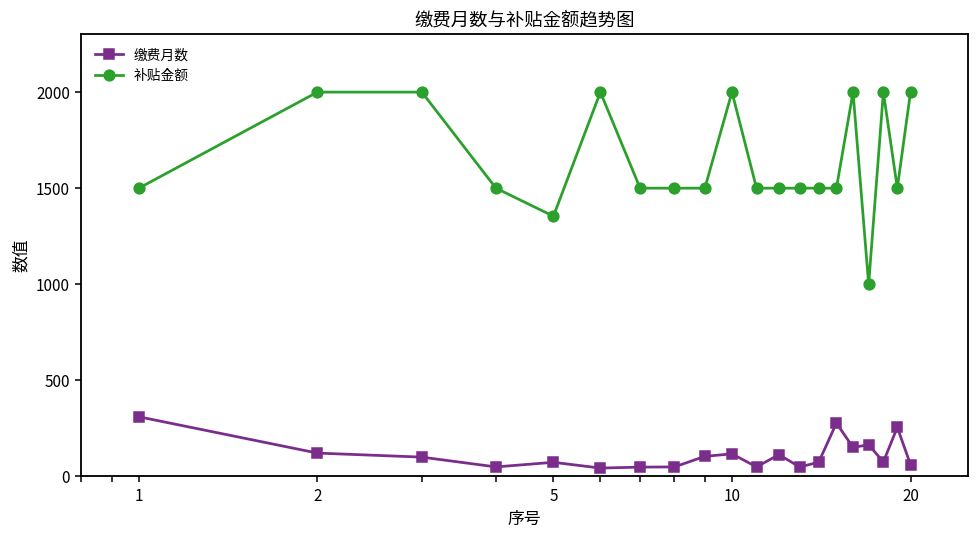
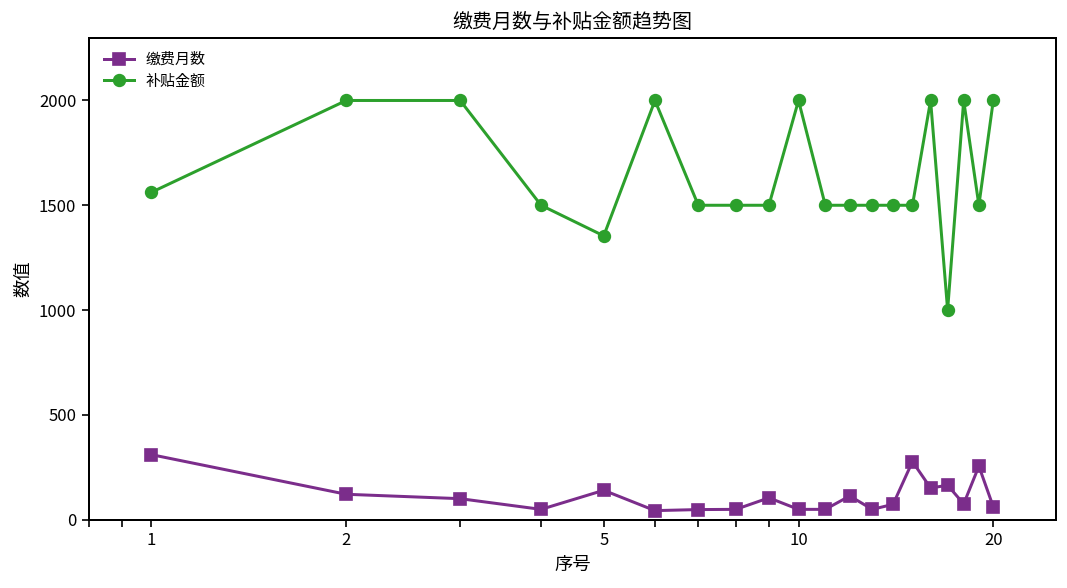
补贴金额, 1: 1500 -> 1560
缴费月数, 5: 70 -> 140
缴费月数, 10: 120 -> 50
